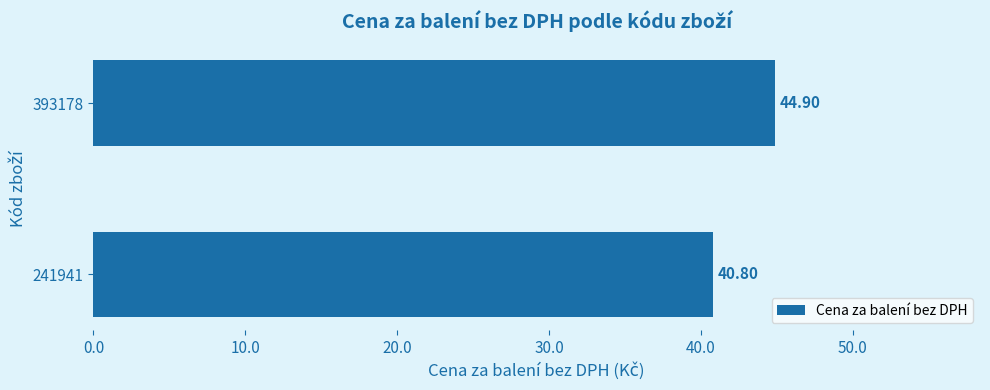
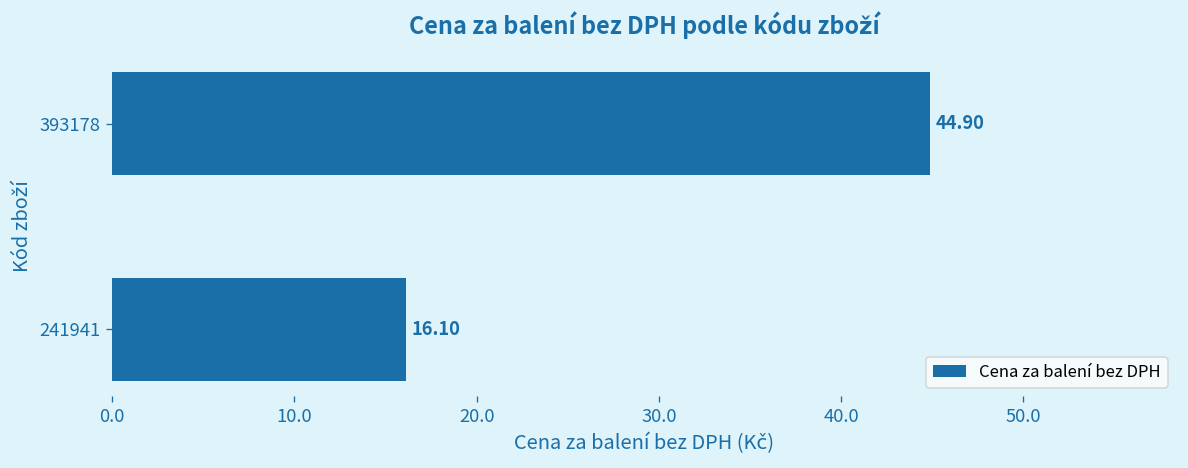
241941: 40.80 -> 16.10
